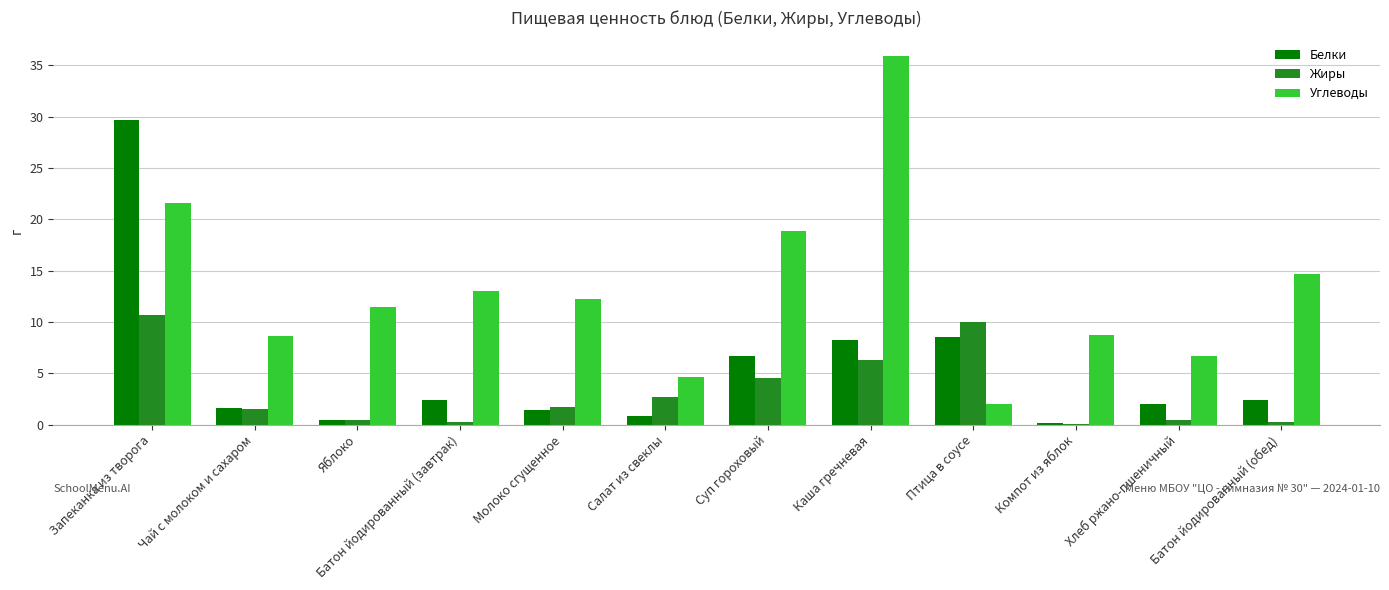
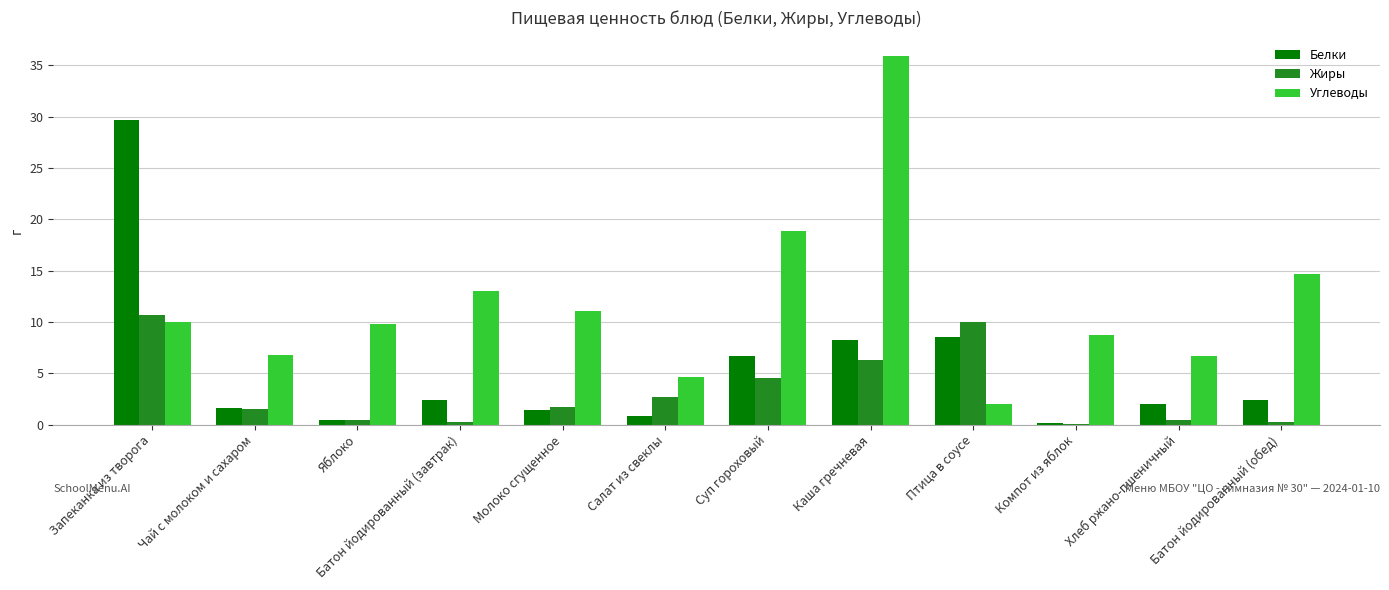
Углеводы, Запеканка из творога: 21.6 -> 10.0
Углеводы, Чай с молоком и сахаром: 8.6 -> 6.8
Углеводы, Яблоко: 11.5 -> 9.8
Углеводы, Молоко сгущенное: 12.2 -> 11.1
